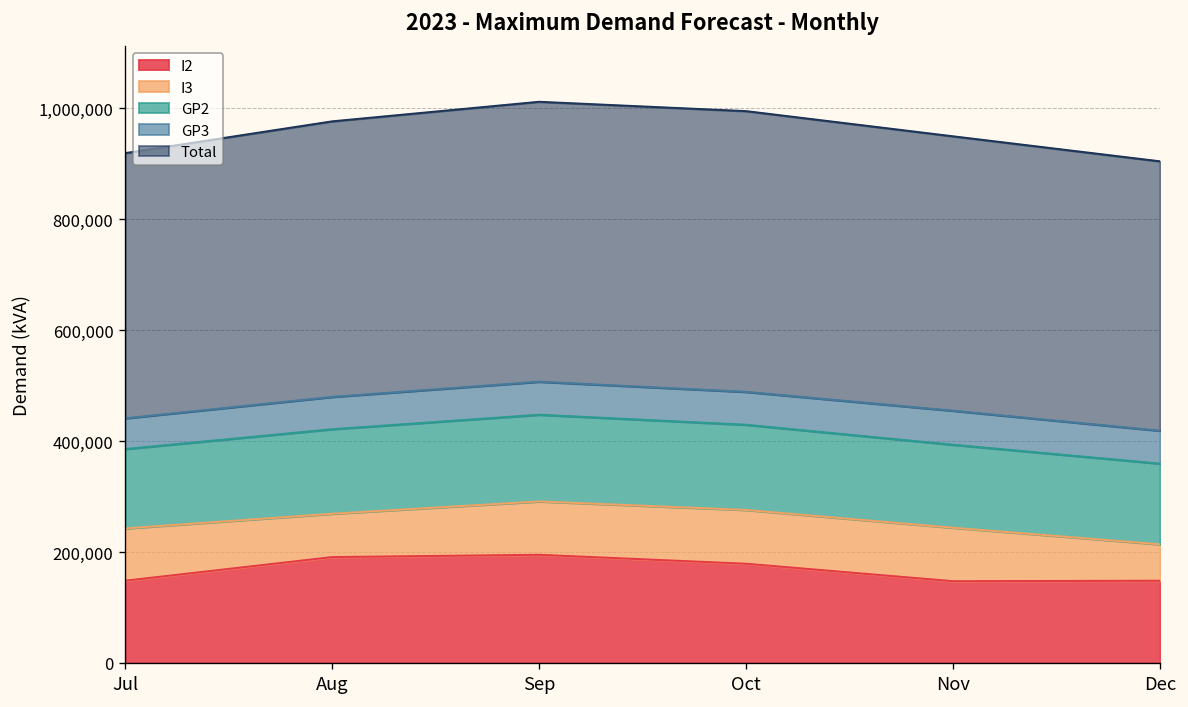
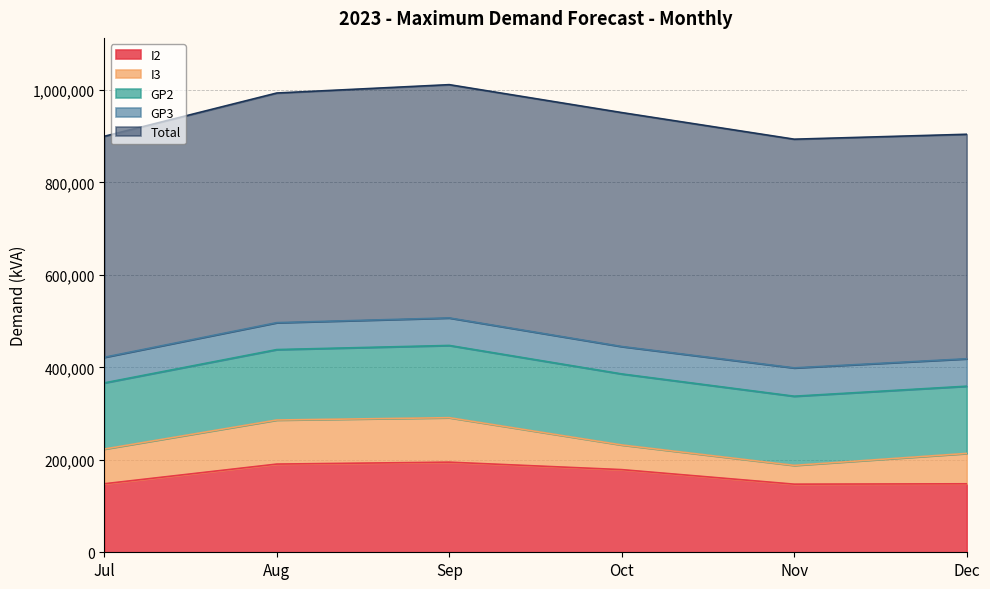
I3, Jul: 90,000 -> 80,000
I3, Aug: 80,000 -> 100,000
I3, Oct: 100,000 -> 50,000
I3, Nov: 100,000 -> 40,000
